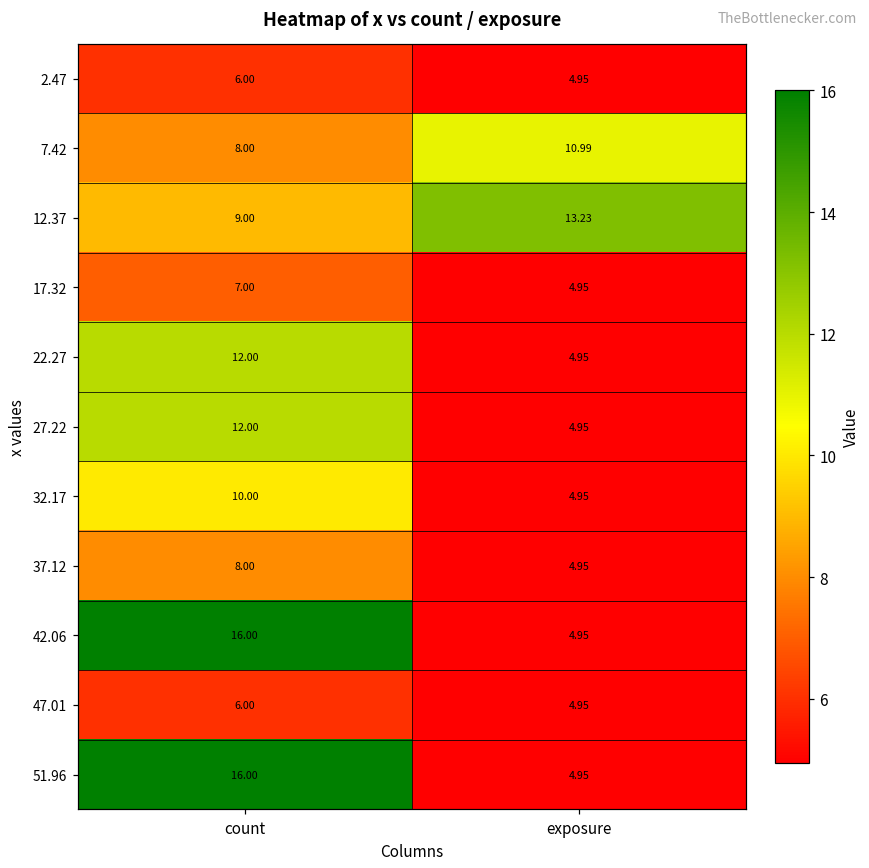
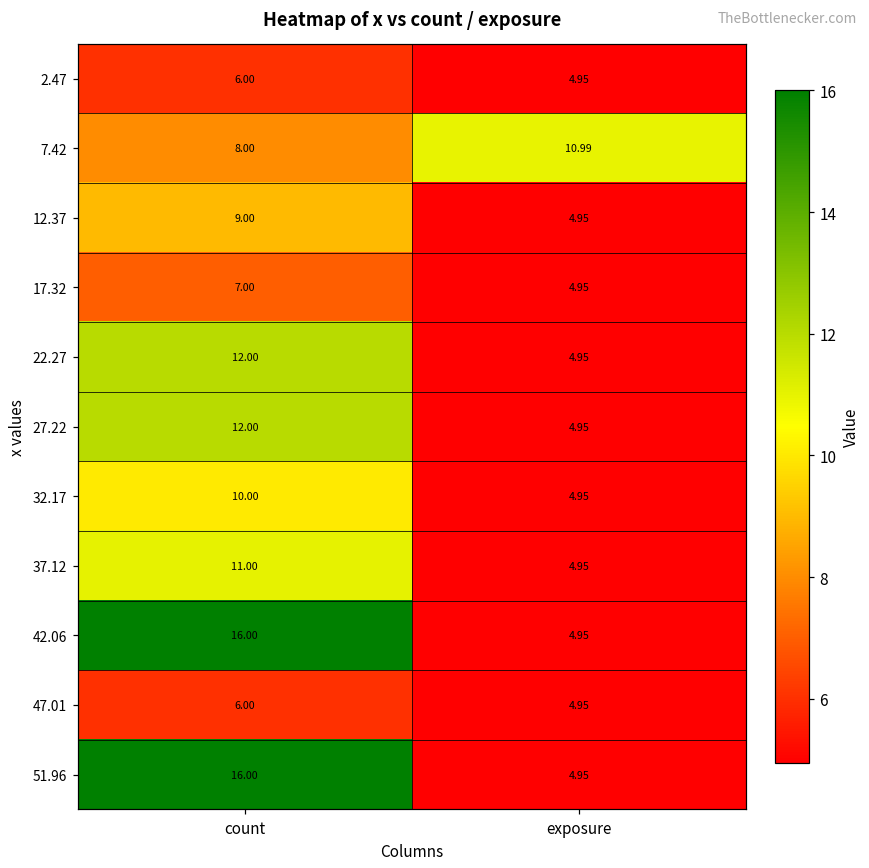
12.37, exposure: 13.23 -> 4.95
37.12, count: 8.00 -> 11.00
